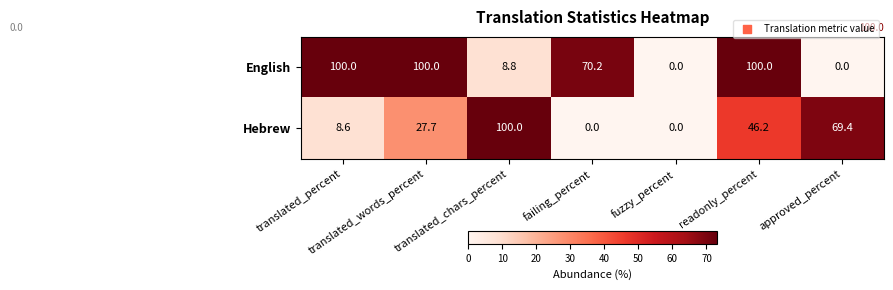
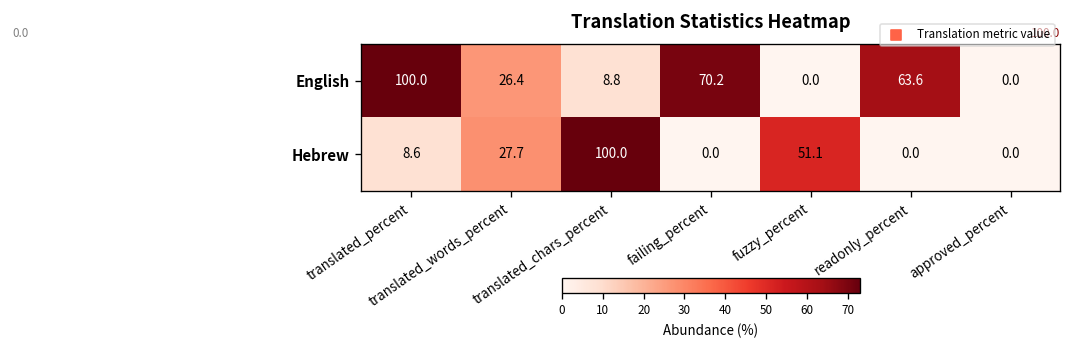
English, translated_words_percent: 100.0 -> 26.4
English, readonly_percent: 100.0 -> 63.6
Hebrew, fuzzy_percent: 0.0 -> 51.1
Hebrew, readonly_percent: 46.2 -> 0.0
Hebrew, approved_percent: 69.4 -> 0.0
